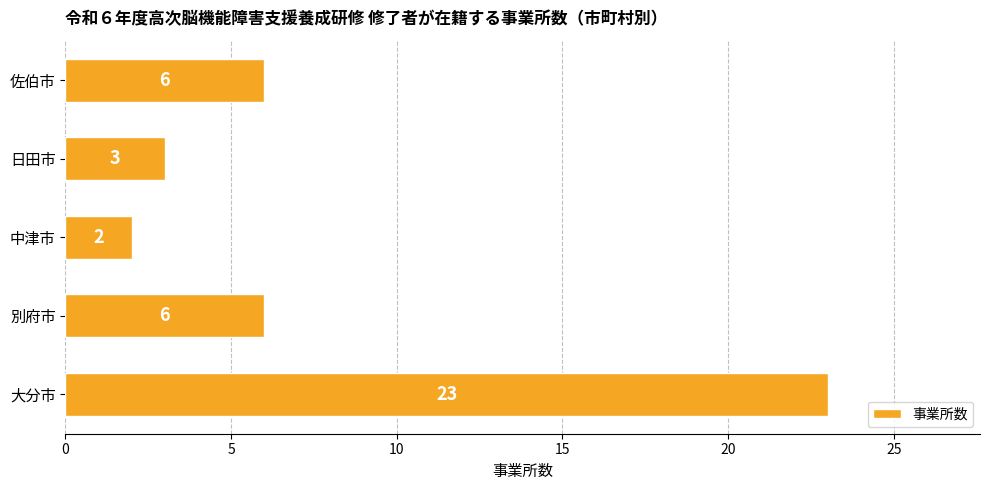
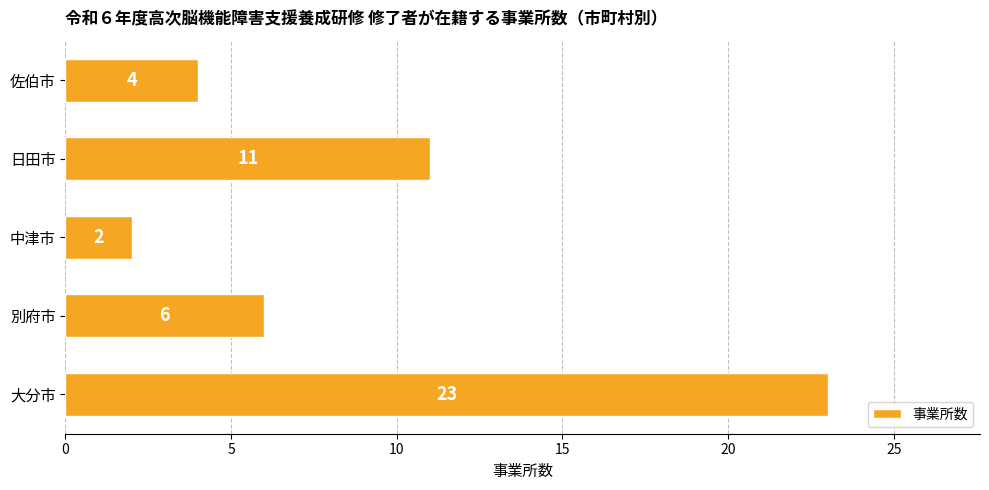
佐伯市: 6 -> 4
日田市: 3 -> 11
